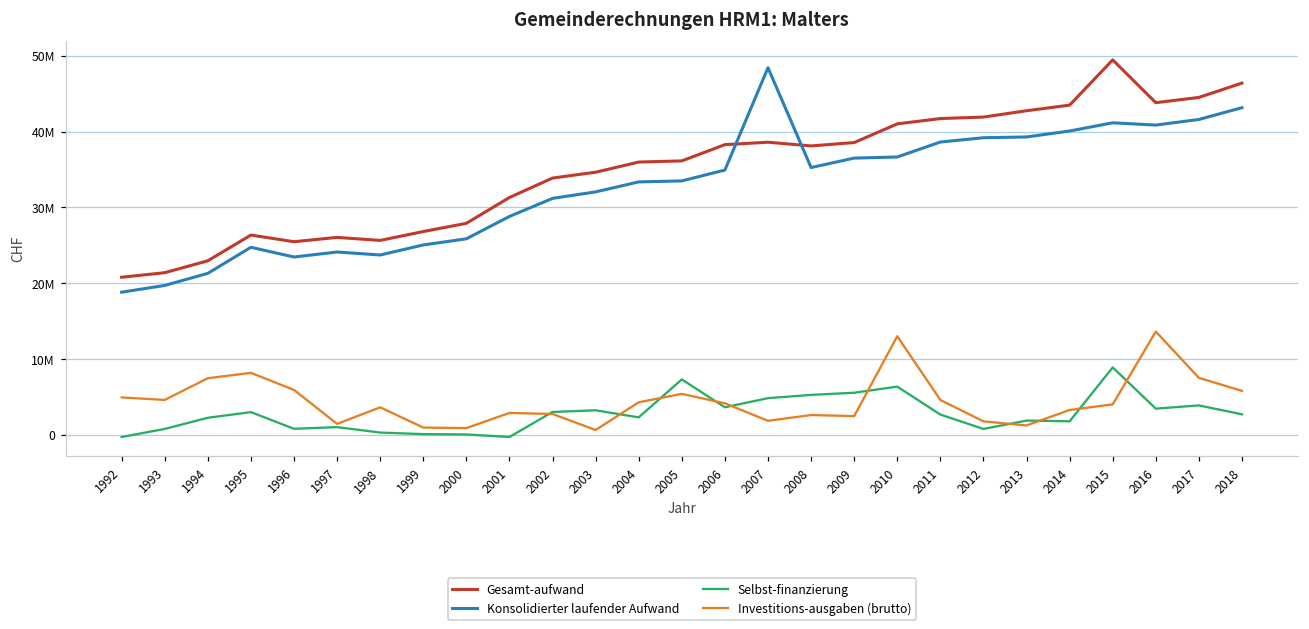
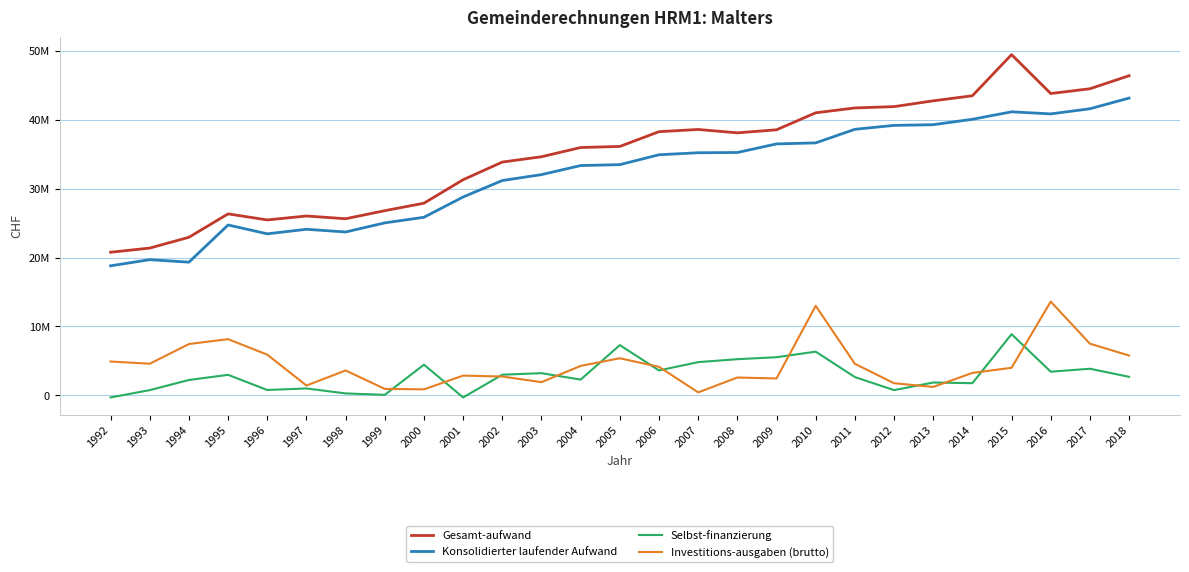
Konsolidierter laufender Aufwand, 1994: 21000000 -> 19000000
Selbst-finanzierung, 2000: 0 -> 4000000
Investitions-ausgaben (brutto), 2003: 1000000 -> 2000000
Konsolidierter laufender Aufwand, 2007: 48000000 -> 35000000
Investitions-ausgaben (brutto), 2007: 2000000 -> 0
